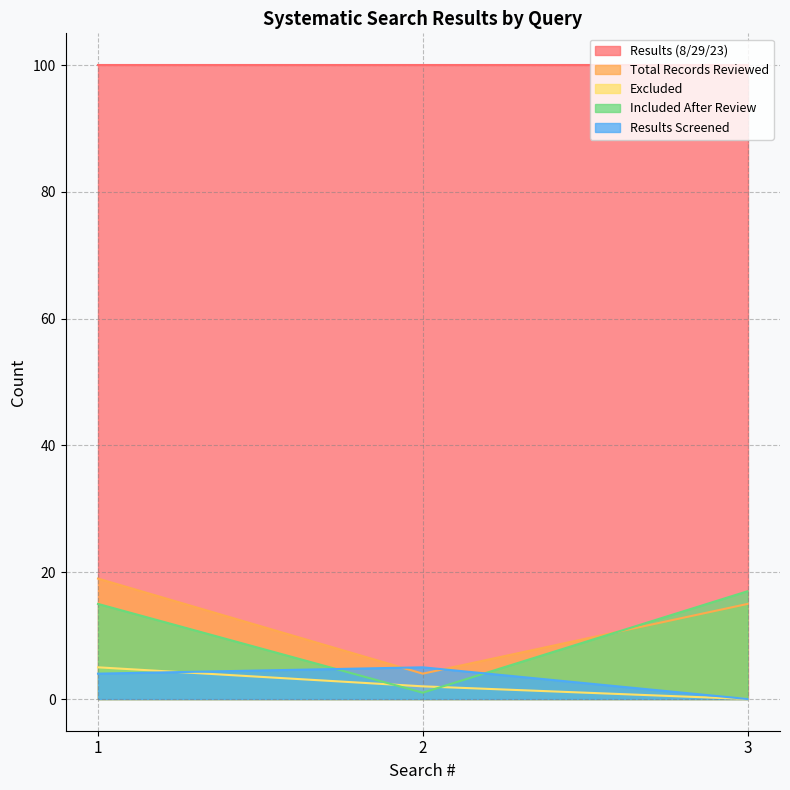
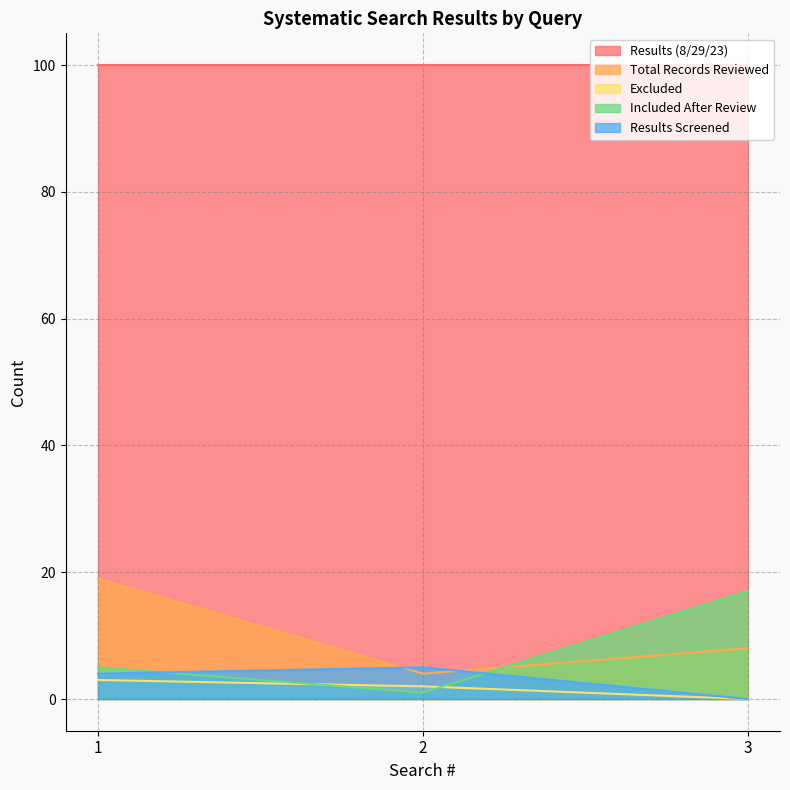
Excluded, 1: 5 -> 3
Included After Review, 1: 15 -> 5
Total Records Reviewed, 3: 15 -> 8
